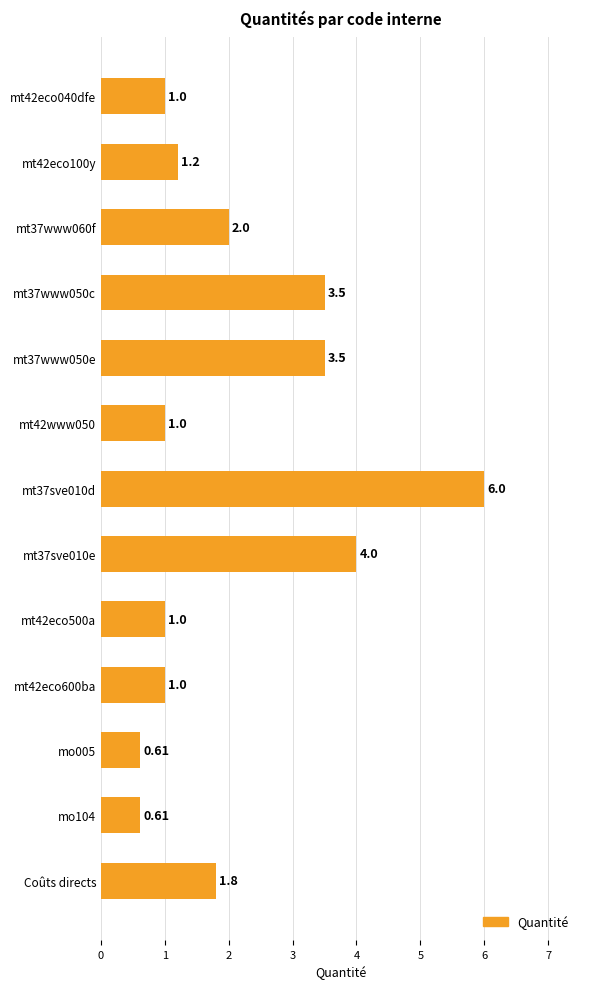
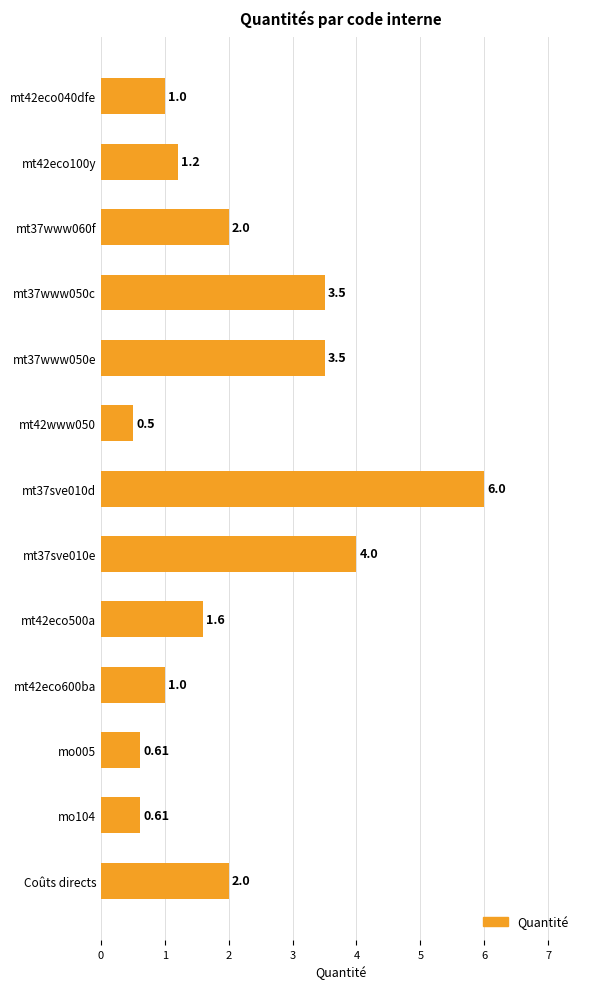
mt42www050: 1.0 -> 0.5
mt42eco500a: 1.0 -> 1.6
Coûts directs: 1.8 -> 2.0
